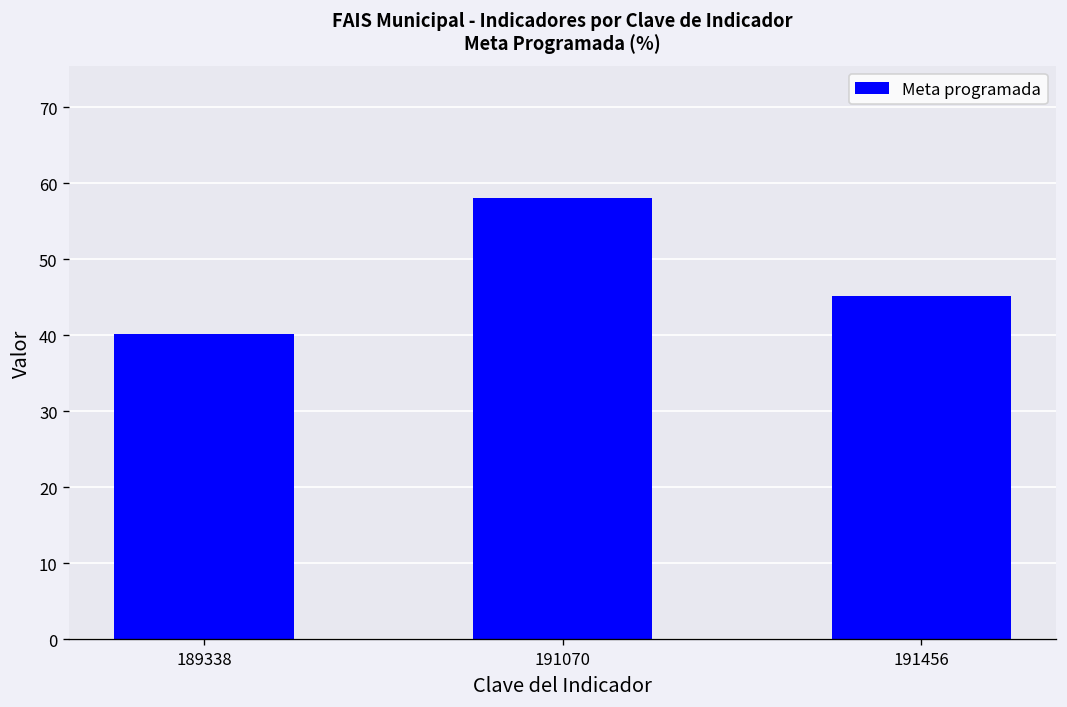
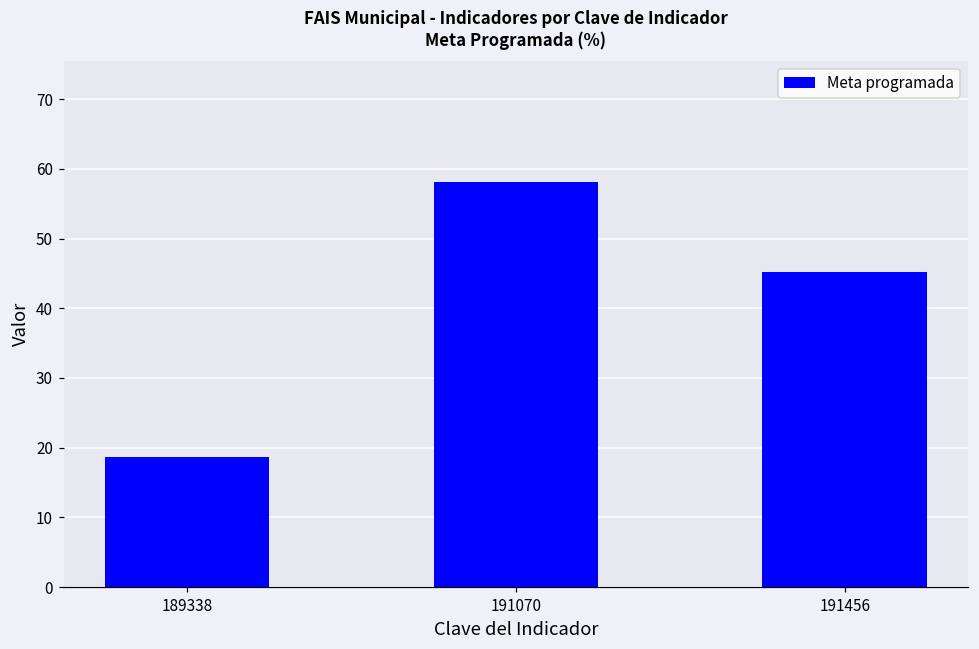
189338: 40 -> 19
